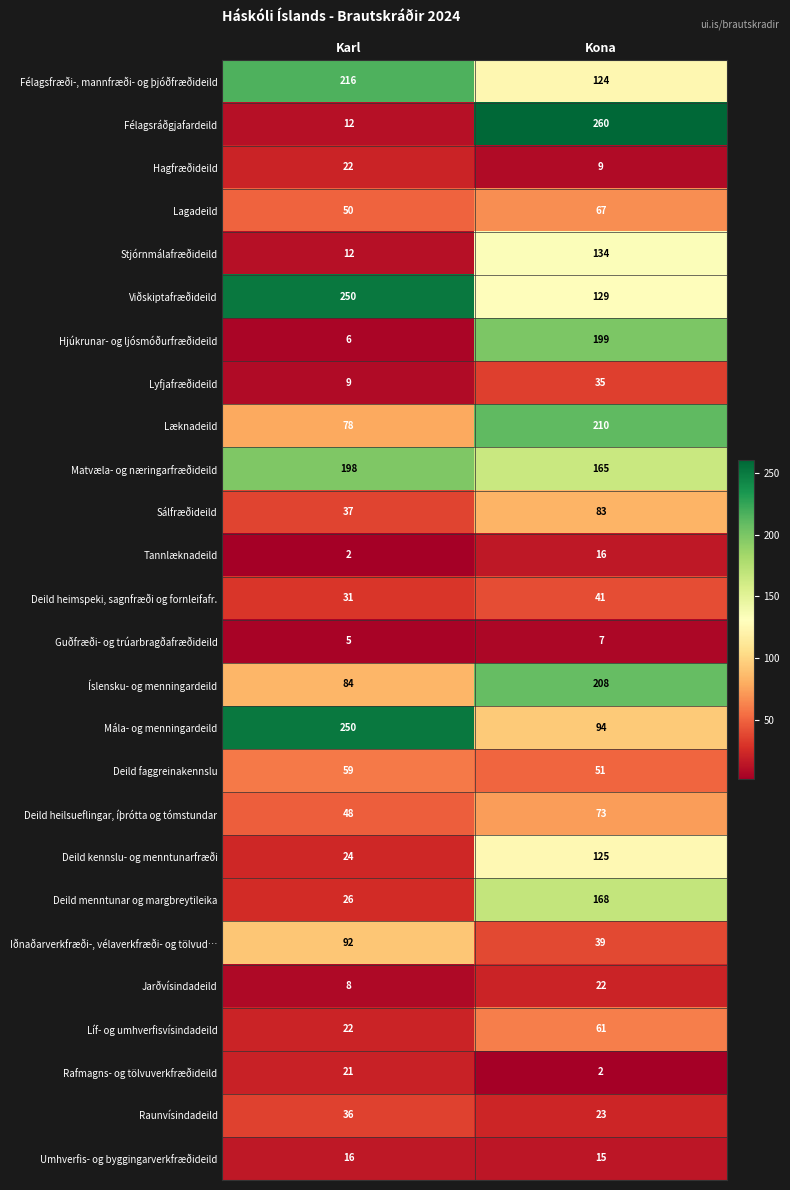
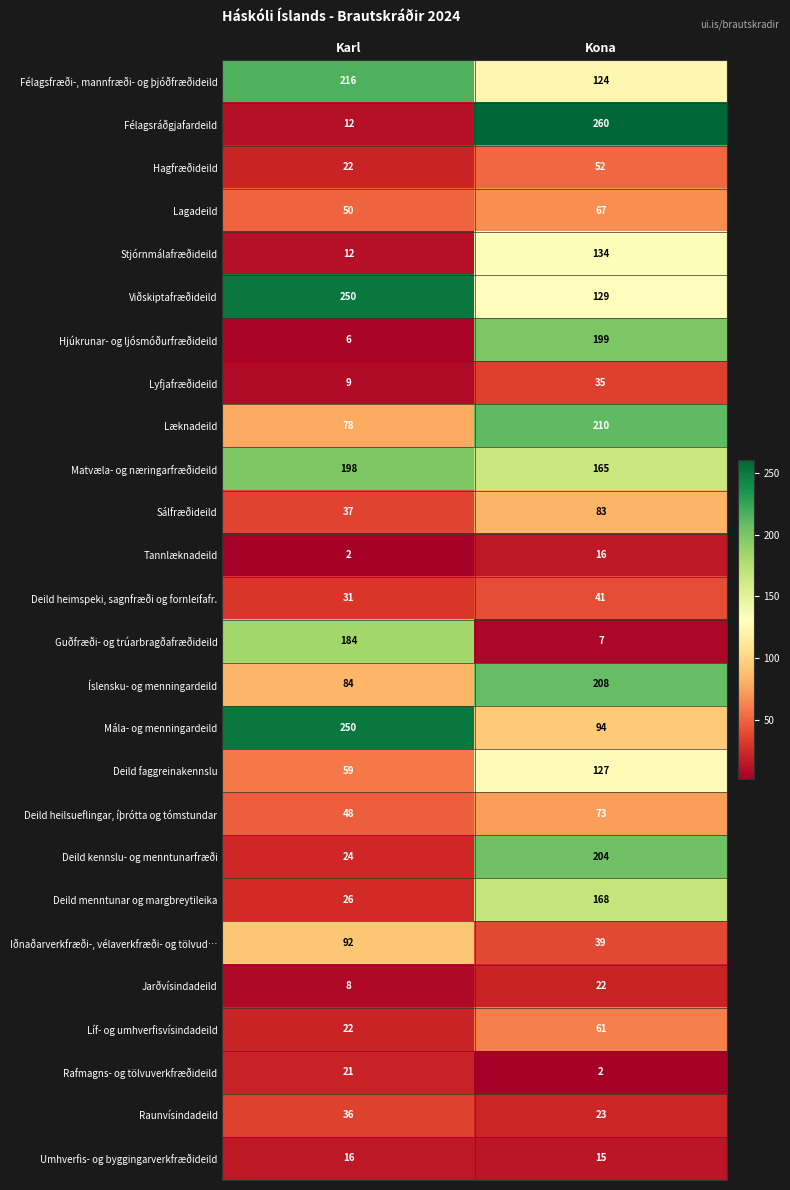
Hagfræðideild, Kona: 9 -> 52
Guðfræði- og trúarbragðafræðideild, Karl: 5 -> 184
Deild faggreinakennslu, Kona: 51 -> 127
Deild kennslu- og menntunarfræði, Kona: 125 -> 204
